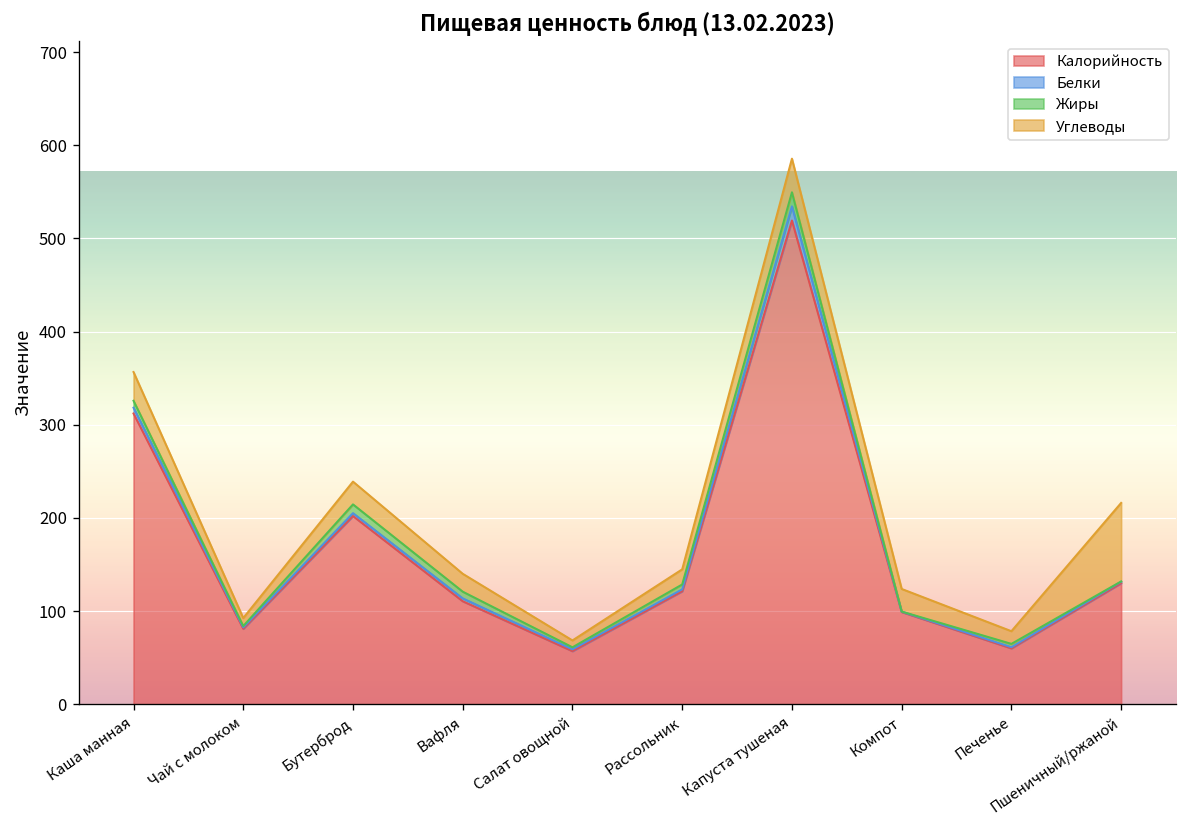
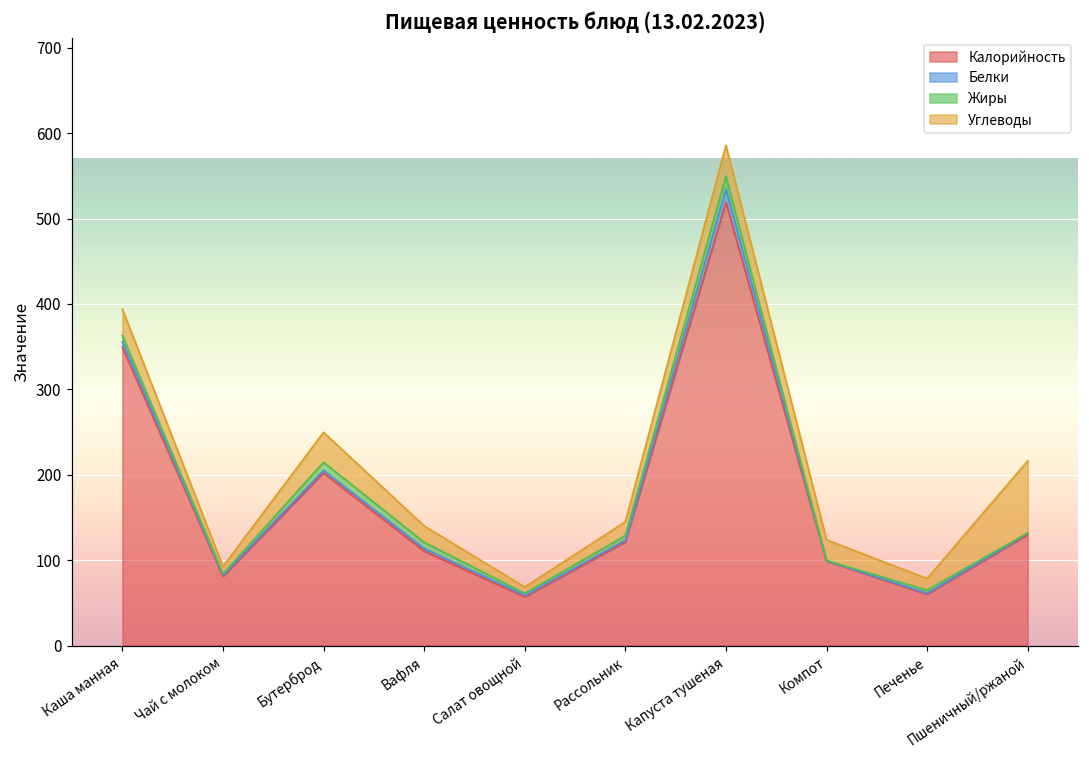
Калорийность, Каша манная: 310 -> 350
Углеводы, Бутерброд: 20 -> 40
